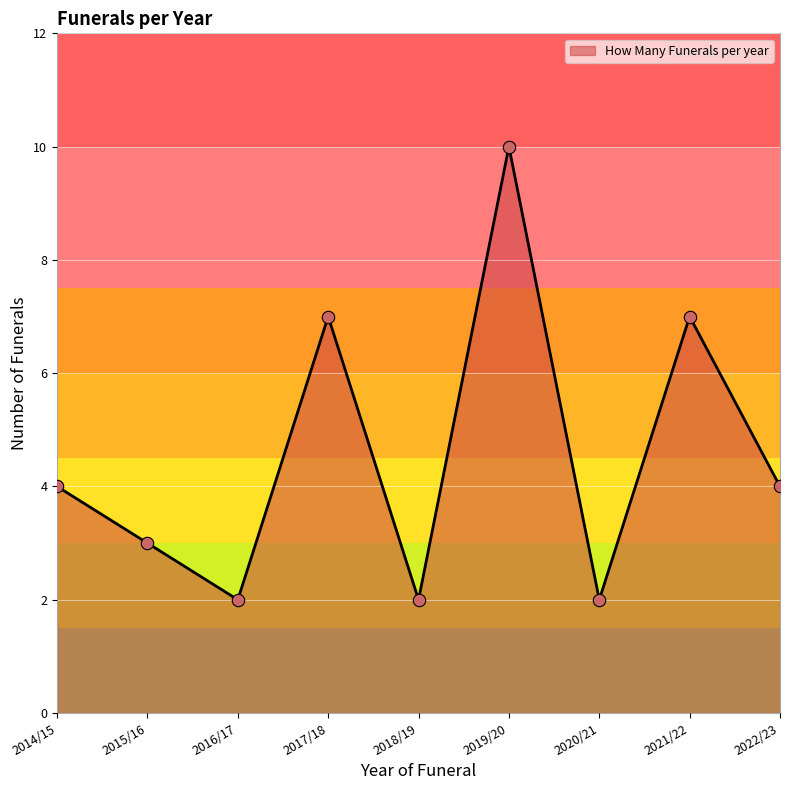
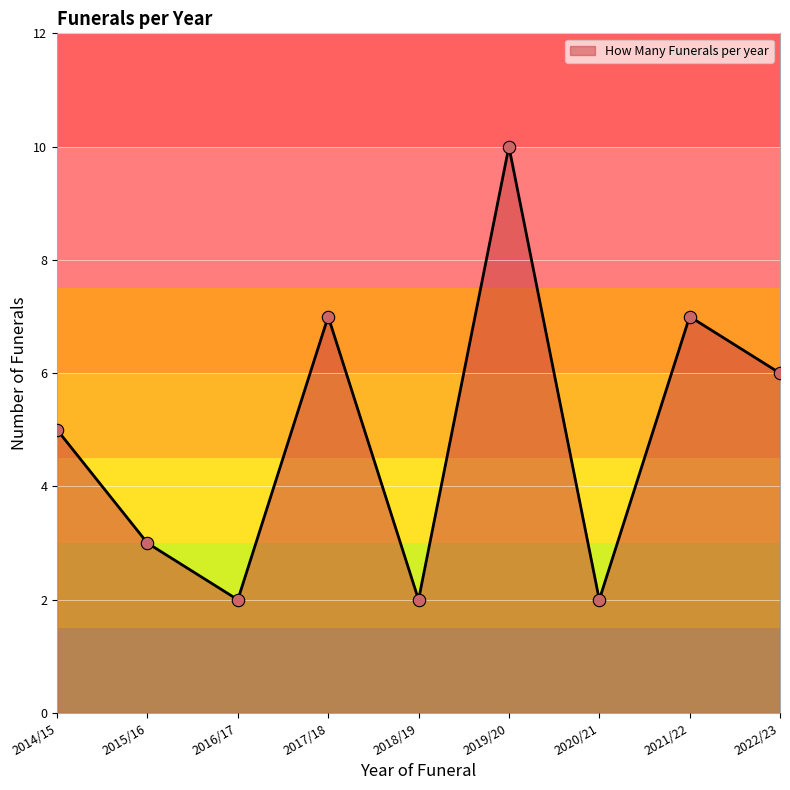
2014/15: 4 -> 5
2022/23: 4 -> 6
